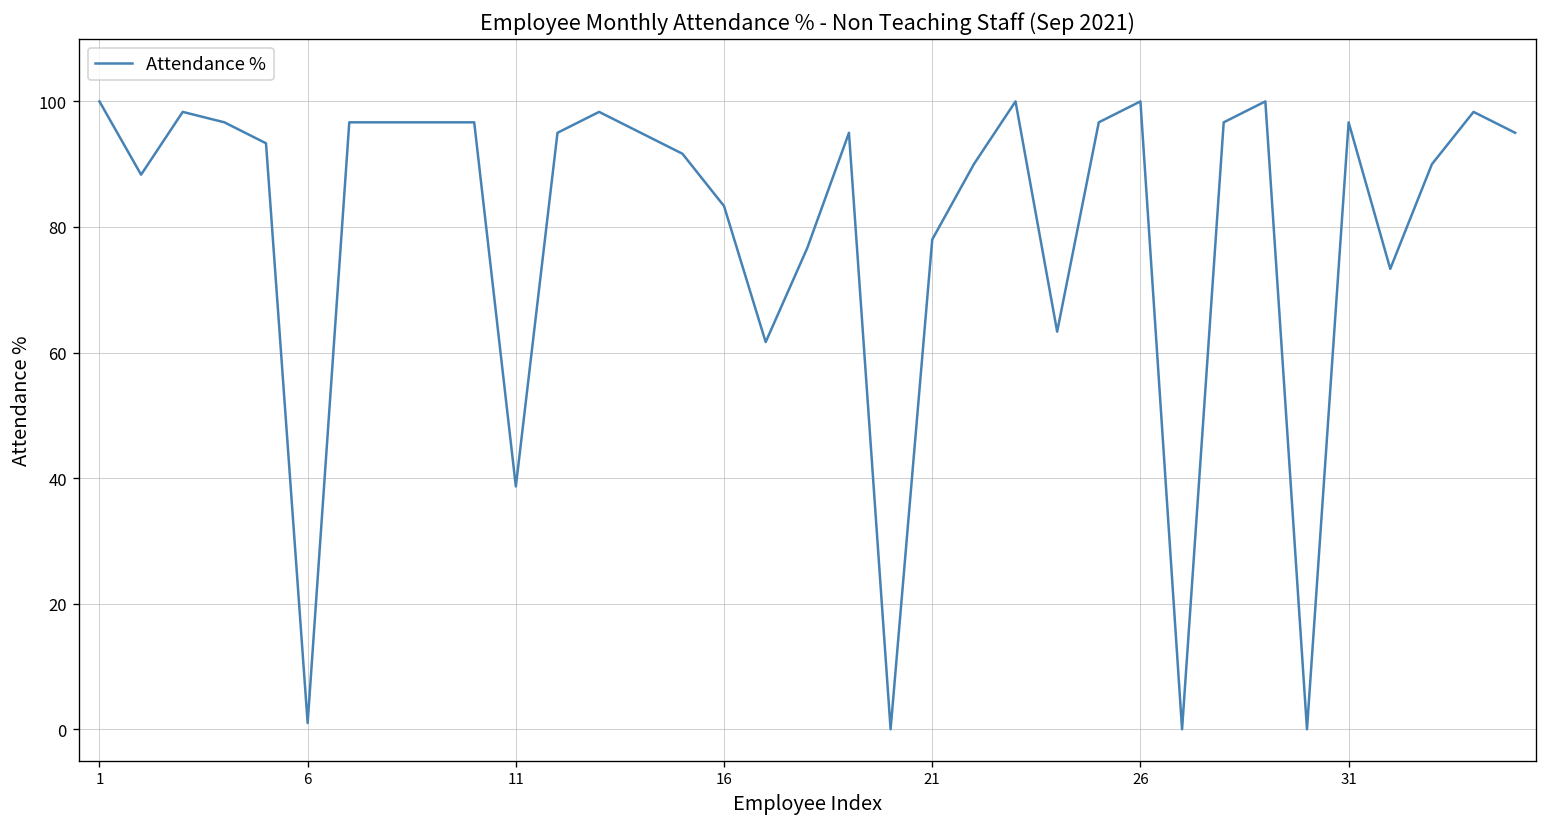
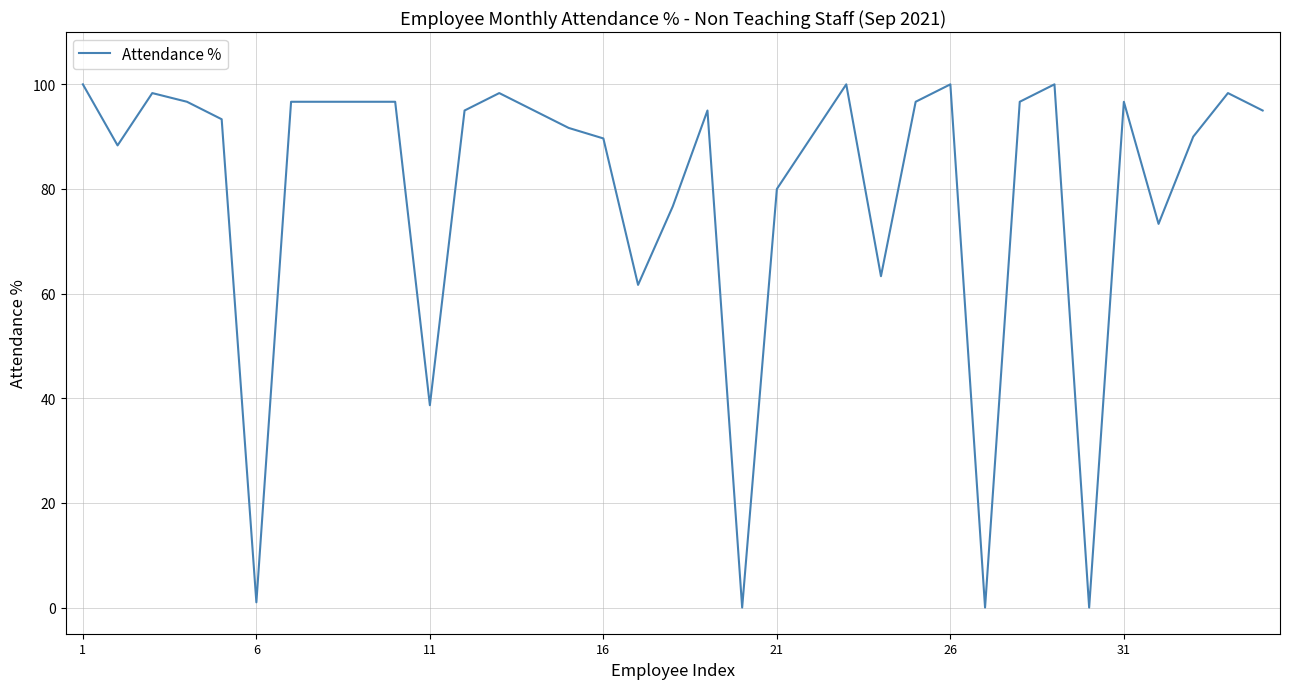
16: 83 -> 90
21: 78 -> 80
